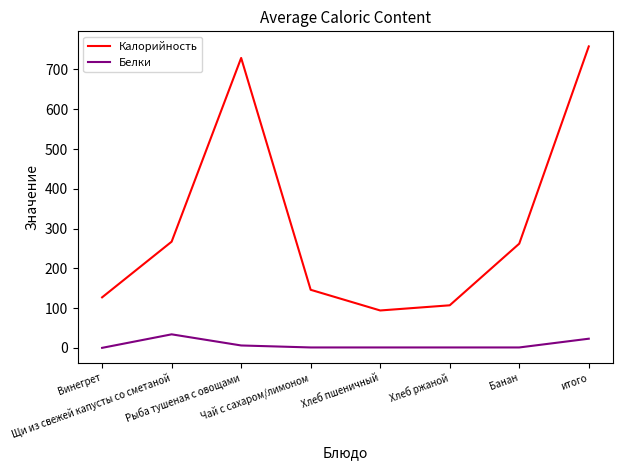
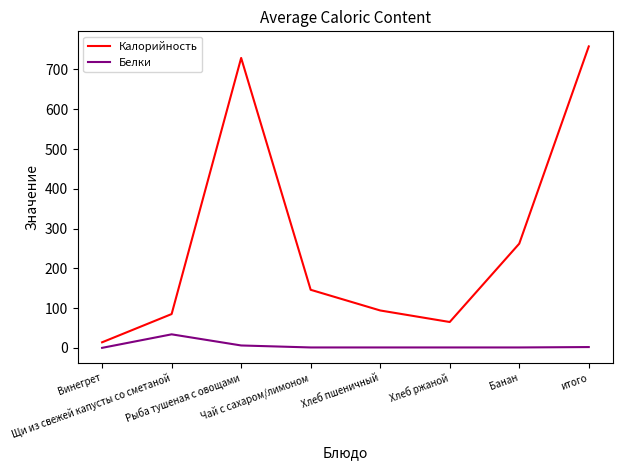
Калорийность, Винегрет: 130 -> 10
Калорийность, Щи из свежей капусты со сметаной: 270 -> 90
Калорийность, Хлеб ржаной: 110 -> 70
Белки, итого: 20 -> 0
